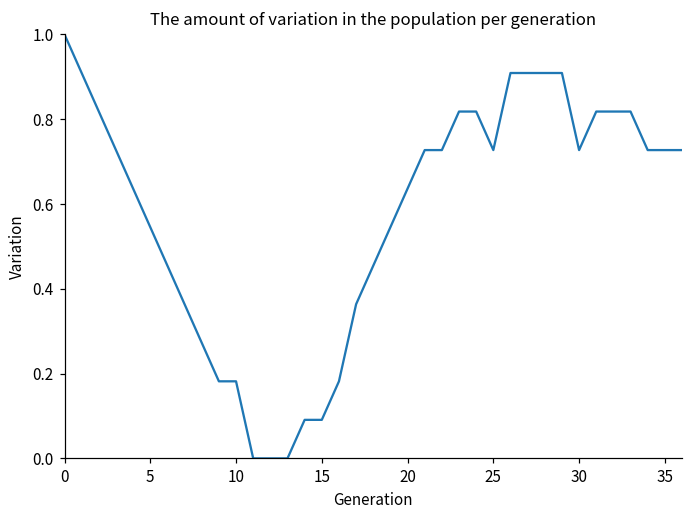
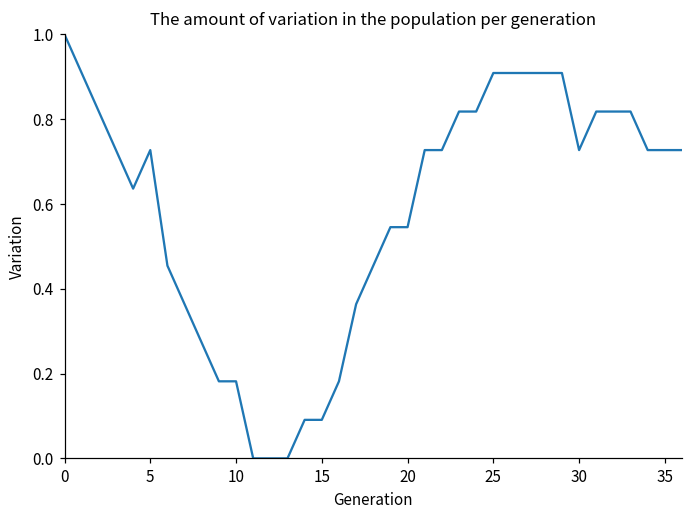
5: 0.55 -> 0.73
20: 0.64 -> 0.55
25: 0.73 -> 0.91
